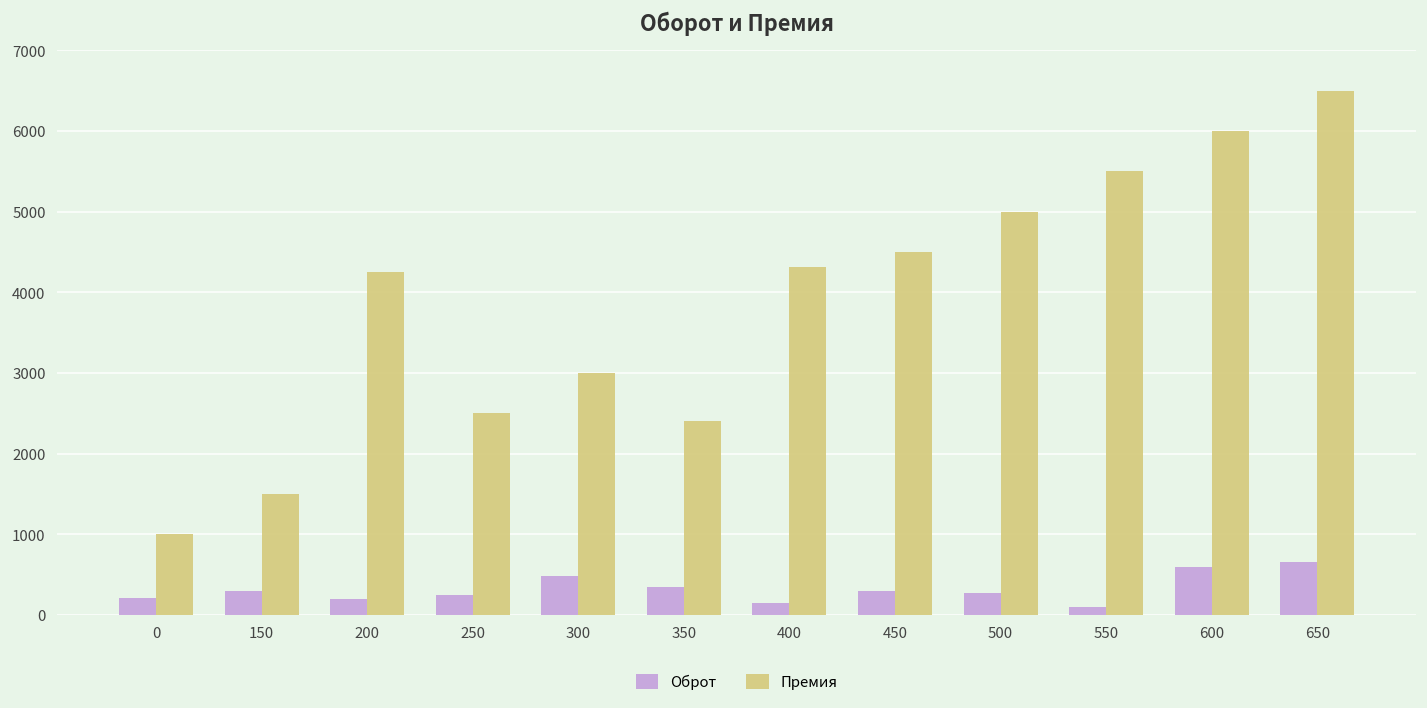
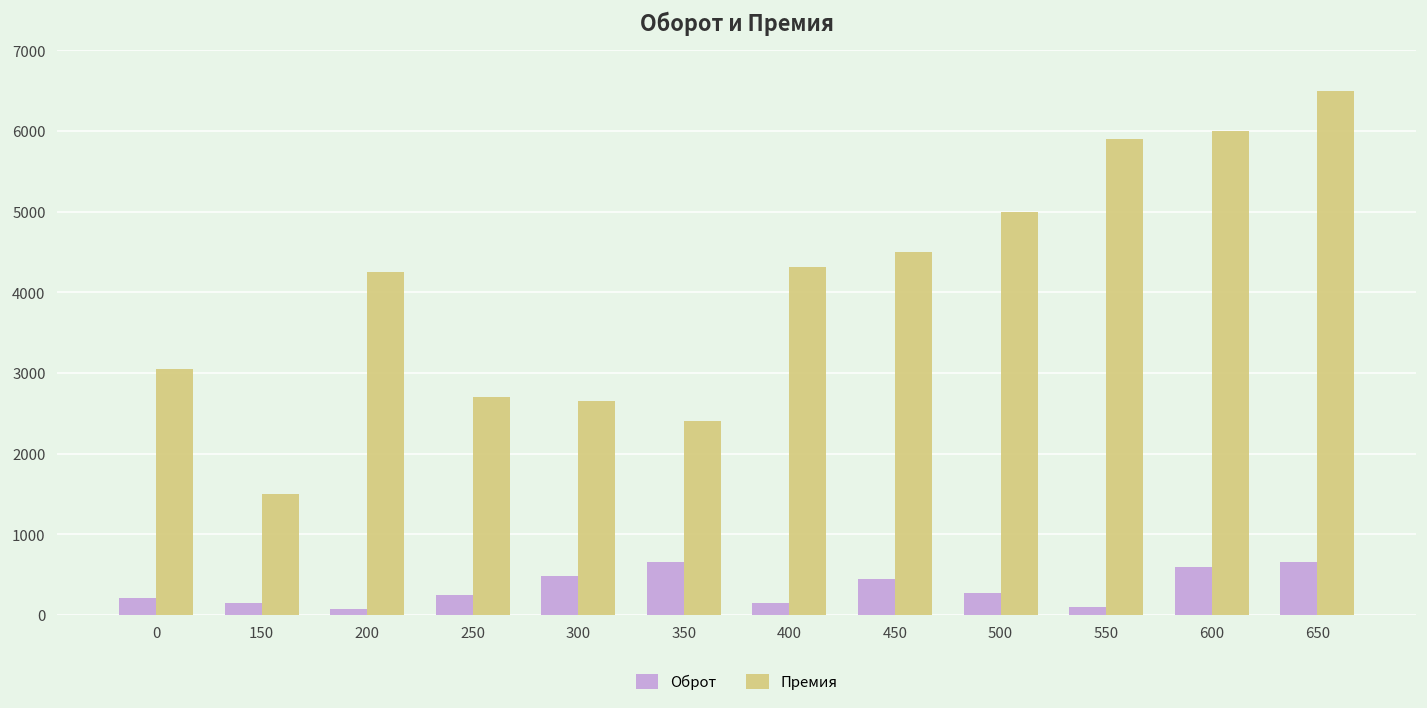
Премия, 0: 1000 -> 3100
Оброт, 150: 300 -> 200
Оброт, 200: 200 -> 100
Премия, 250: 2500 -> 2700
Премия, 300: 3000 -> 2700
Оброт, 350: 400 -> 700
Оброт, 450: 300 -> 500
Премия, 550: 5500 -> 5900
